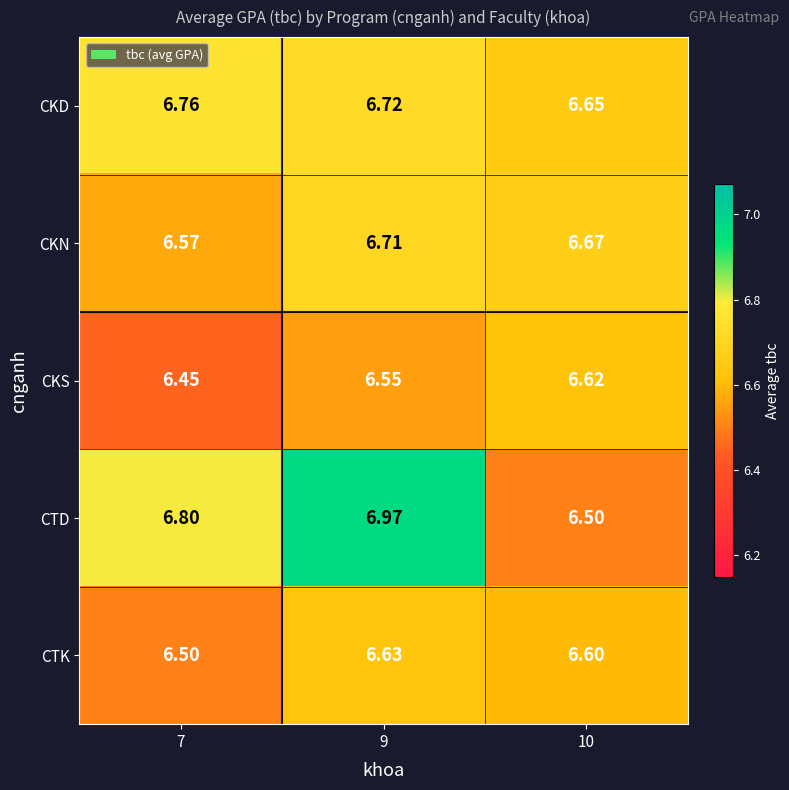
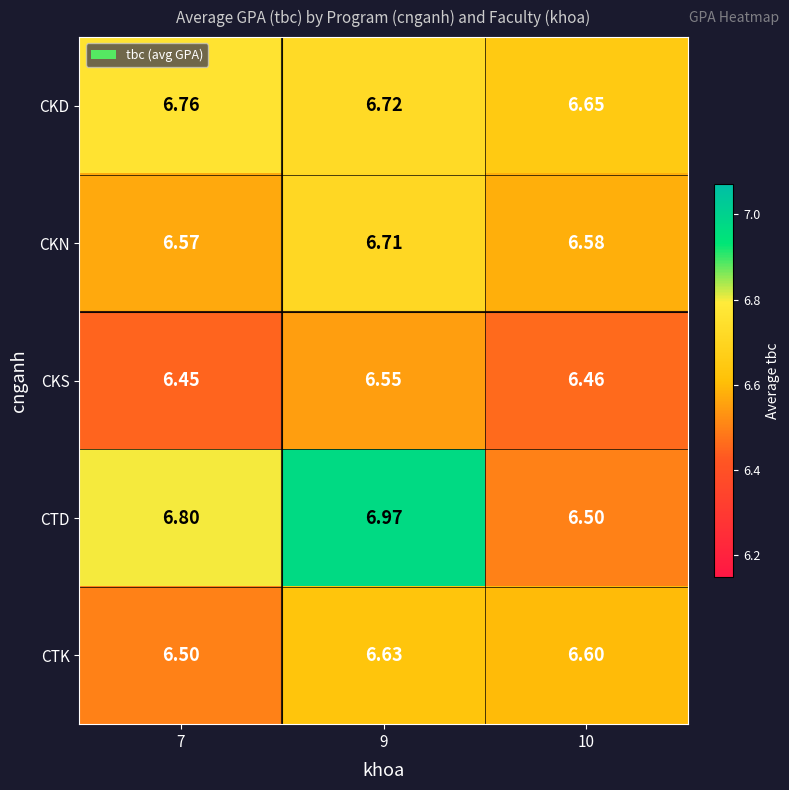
CKN, 10: 6.67 -> 6.58
CKS, 10: 6.62 -> 6.46
